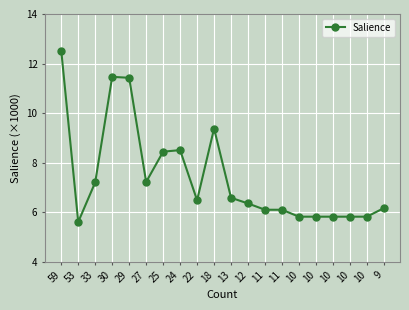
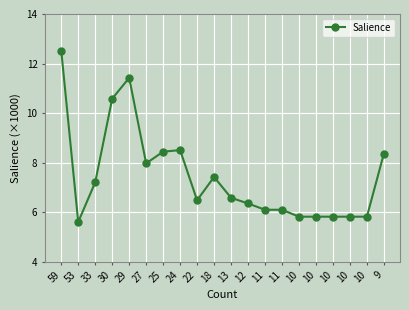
30: 11.5 -> 10.6
27: 7.2 -> 8.0
18: 9.4 -> 7.4
9: 6.2 -> 8.4
